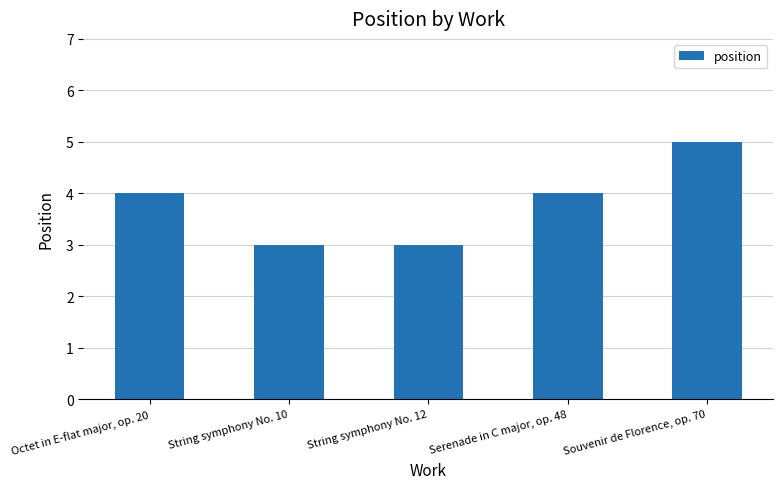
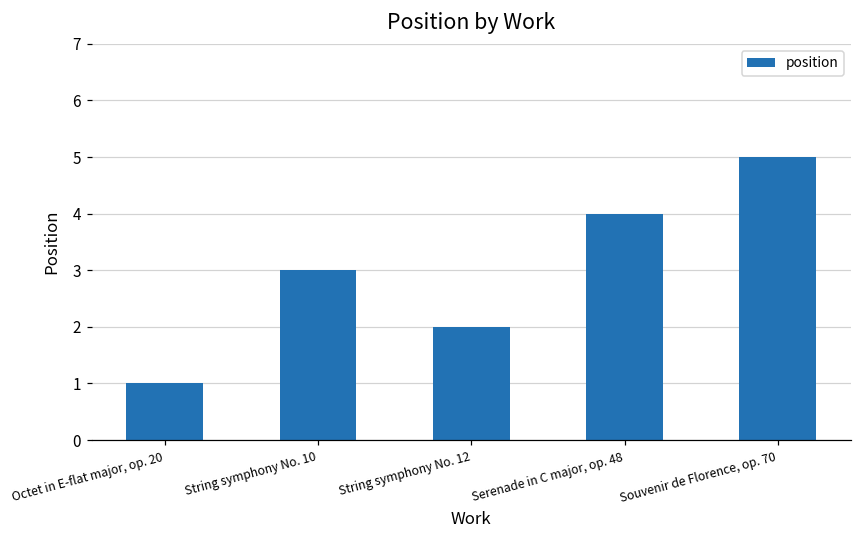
Octet in E-flat major, op. 20: 4 -> 1
String symphony No. 12: 3 -> 2
